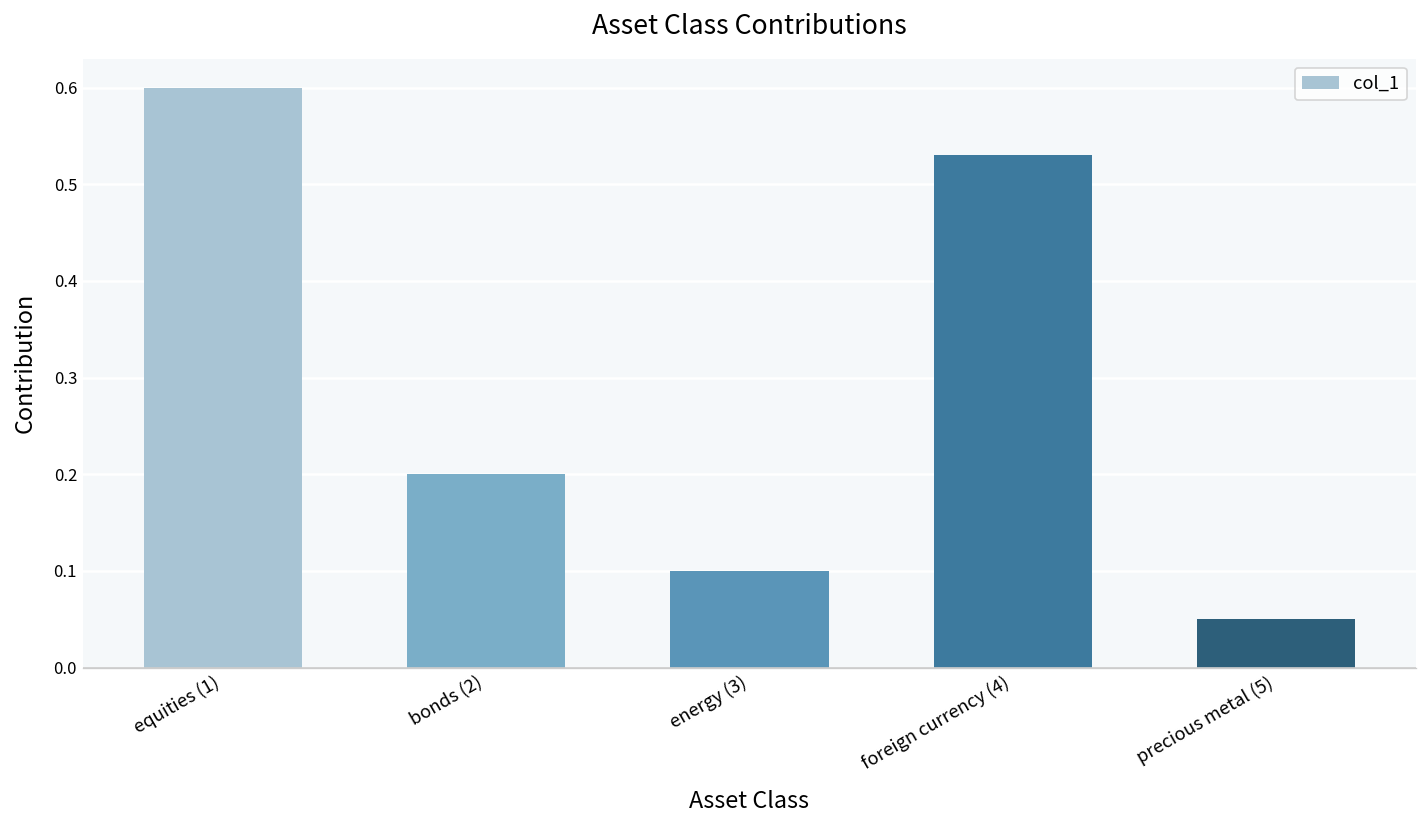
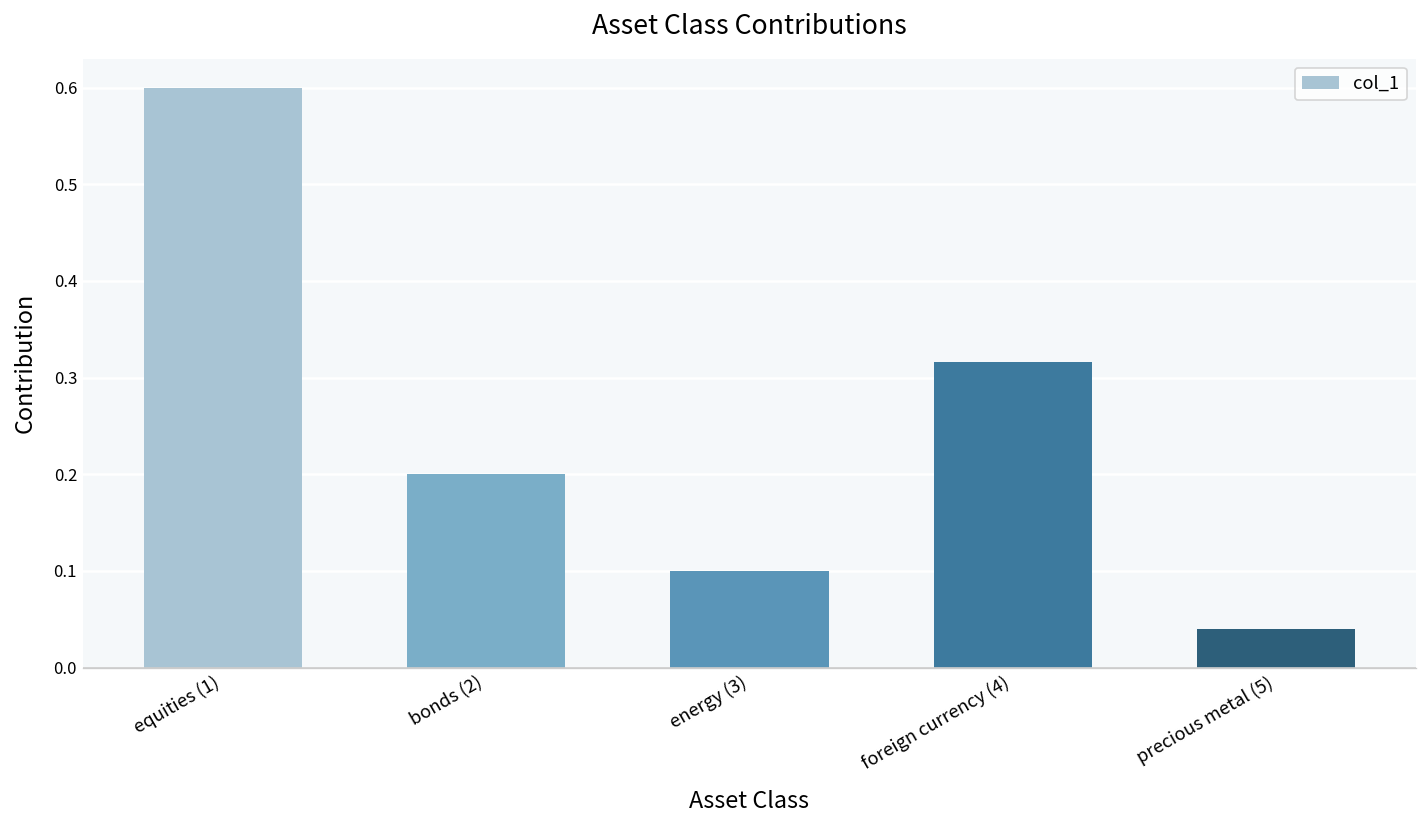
foreign currency (4): 0.53 -> 0.32
precious metal (5): 0.05 -> 0.04
